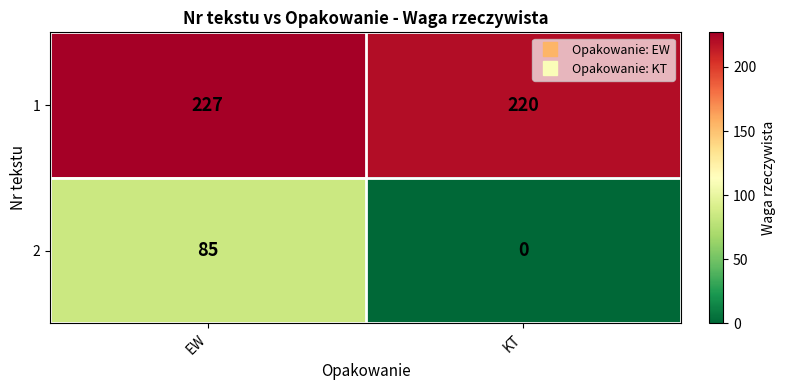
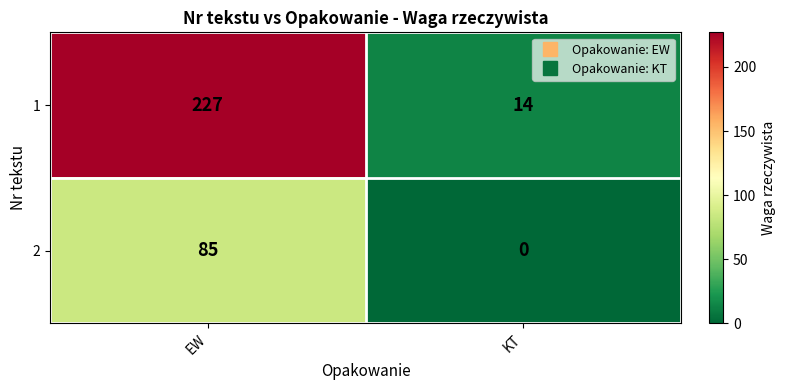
1, KT: 220 -> 14
